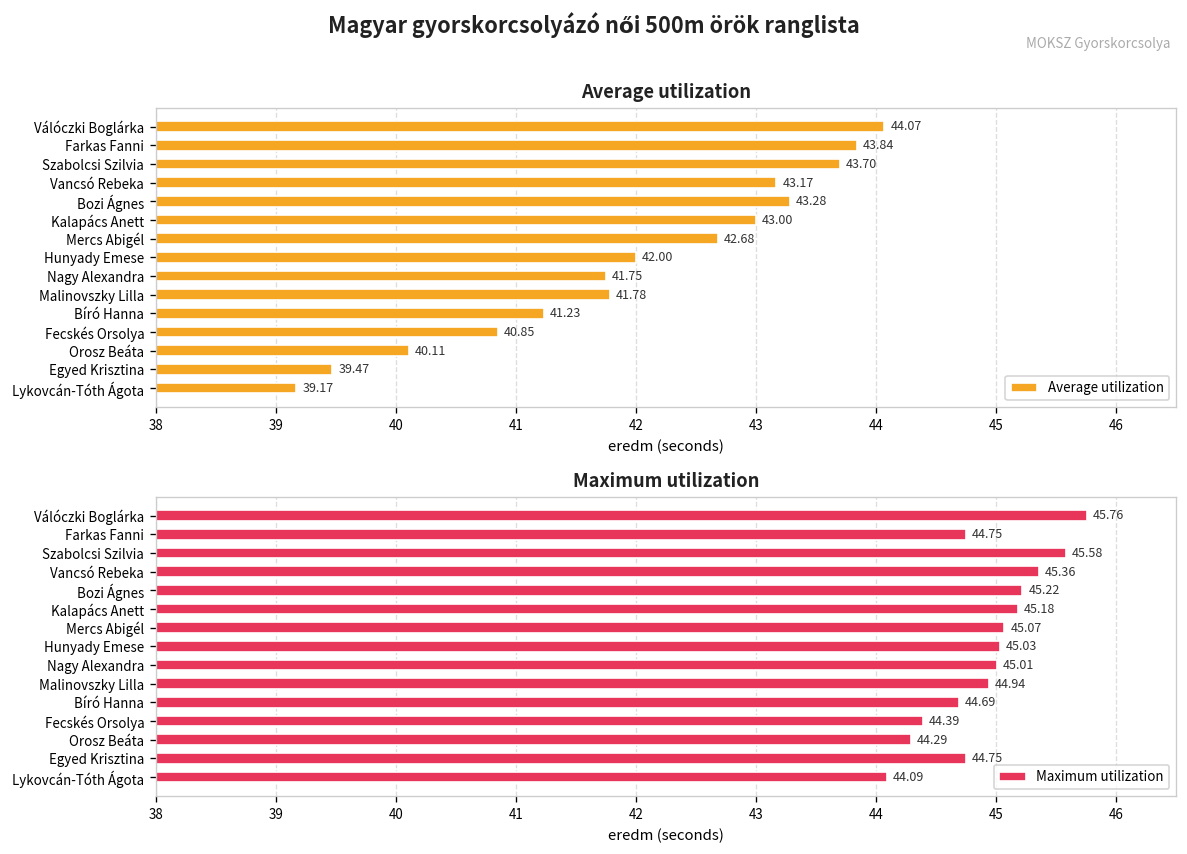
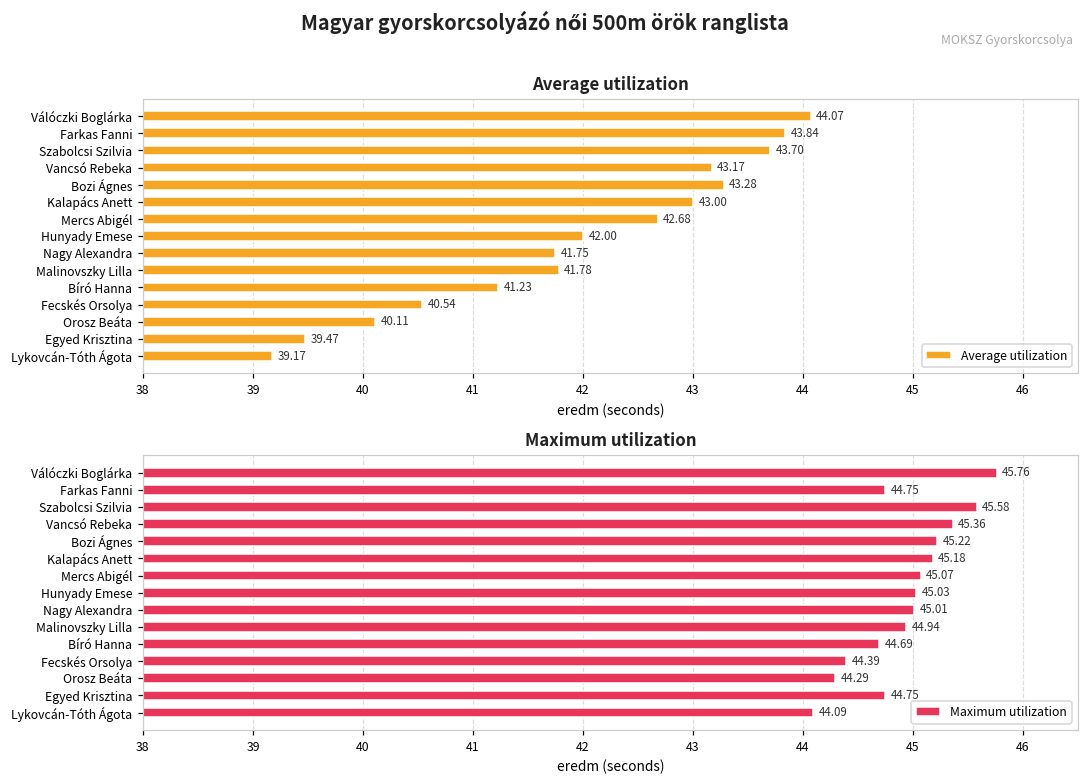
Average utilization, Fecskés Orsolya: 40.85 -> 40.54
